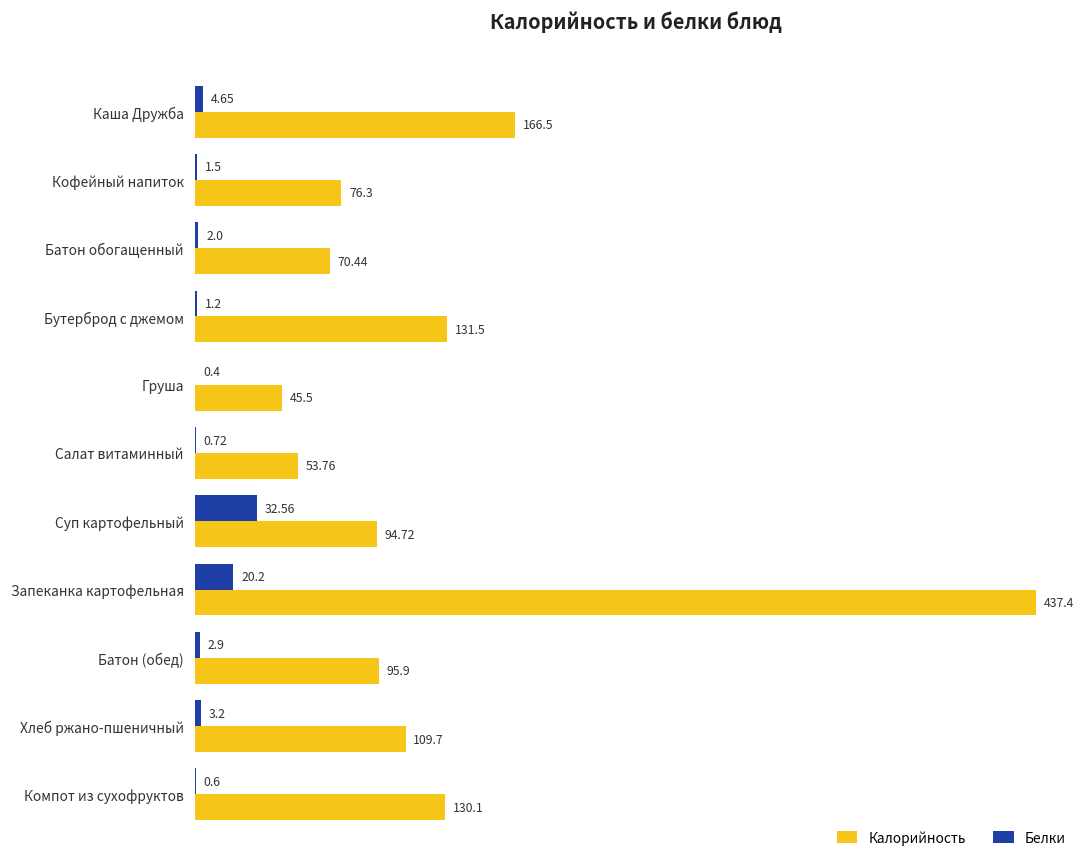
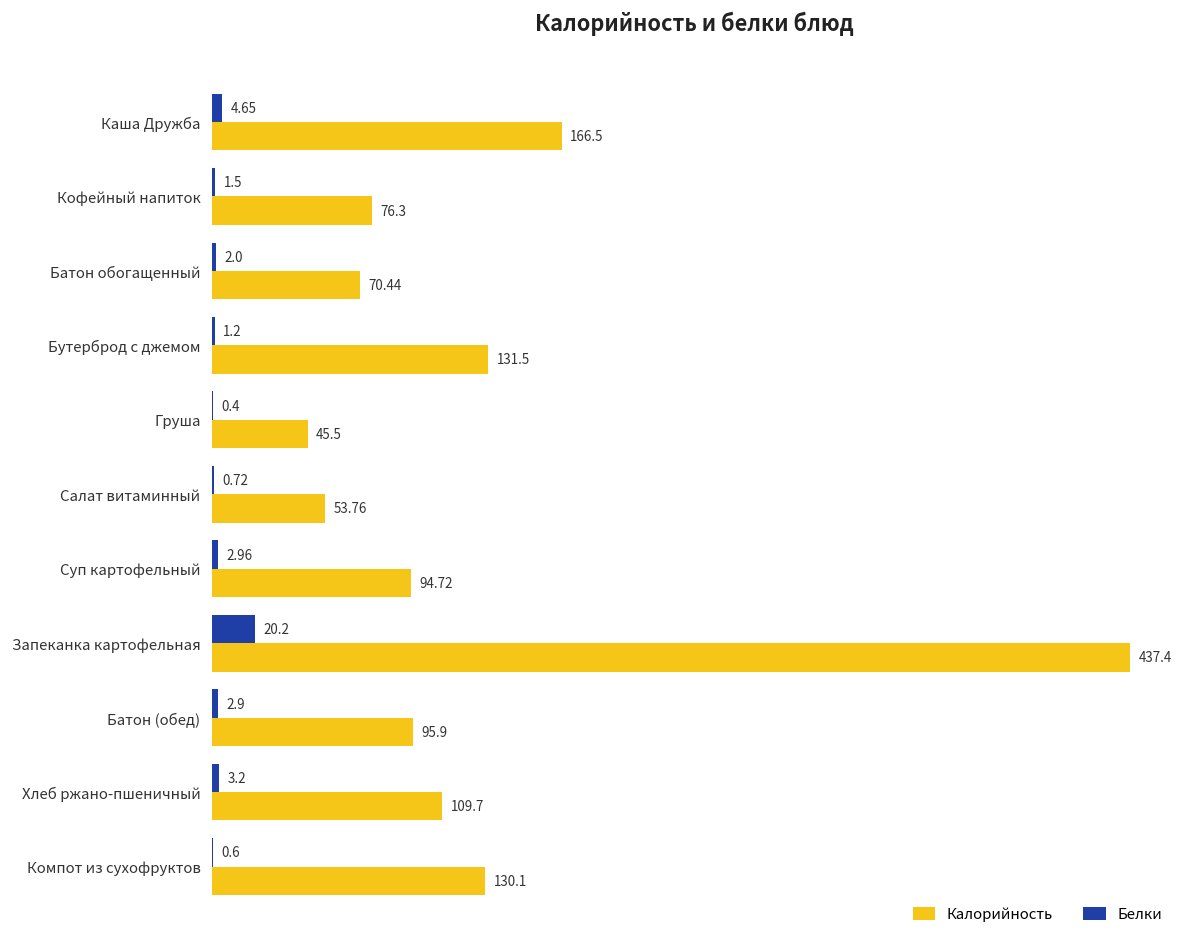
Белки, Суп картофельный: 32.56 -> 2.96
